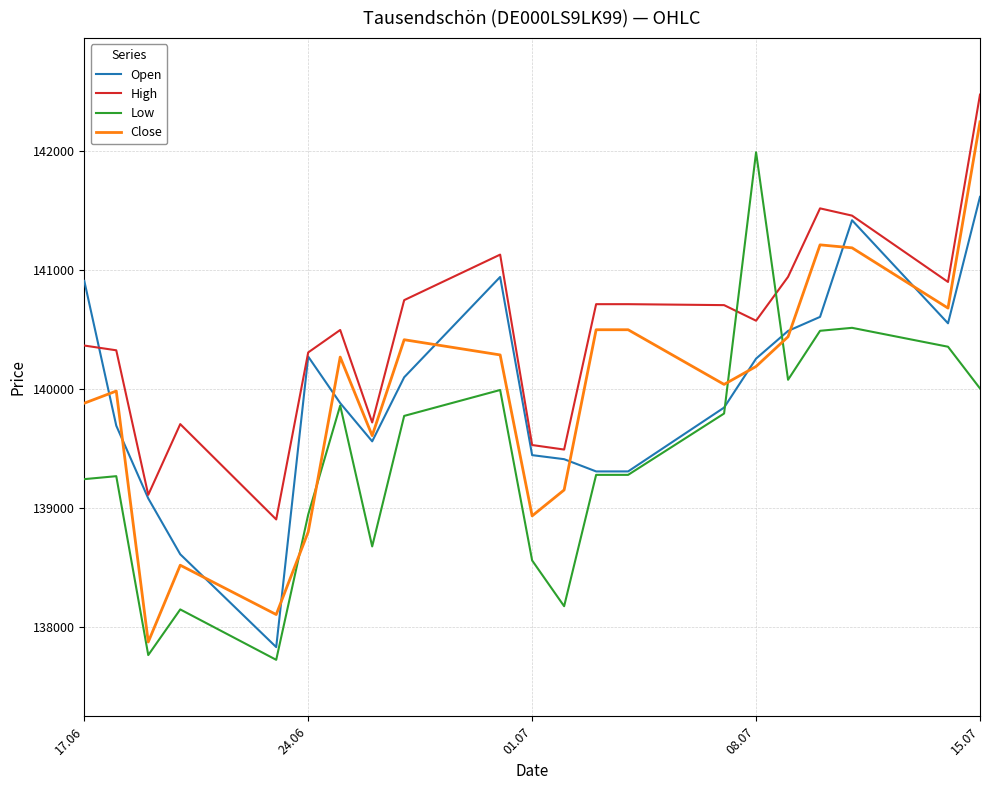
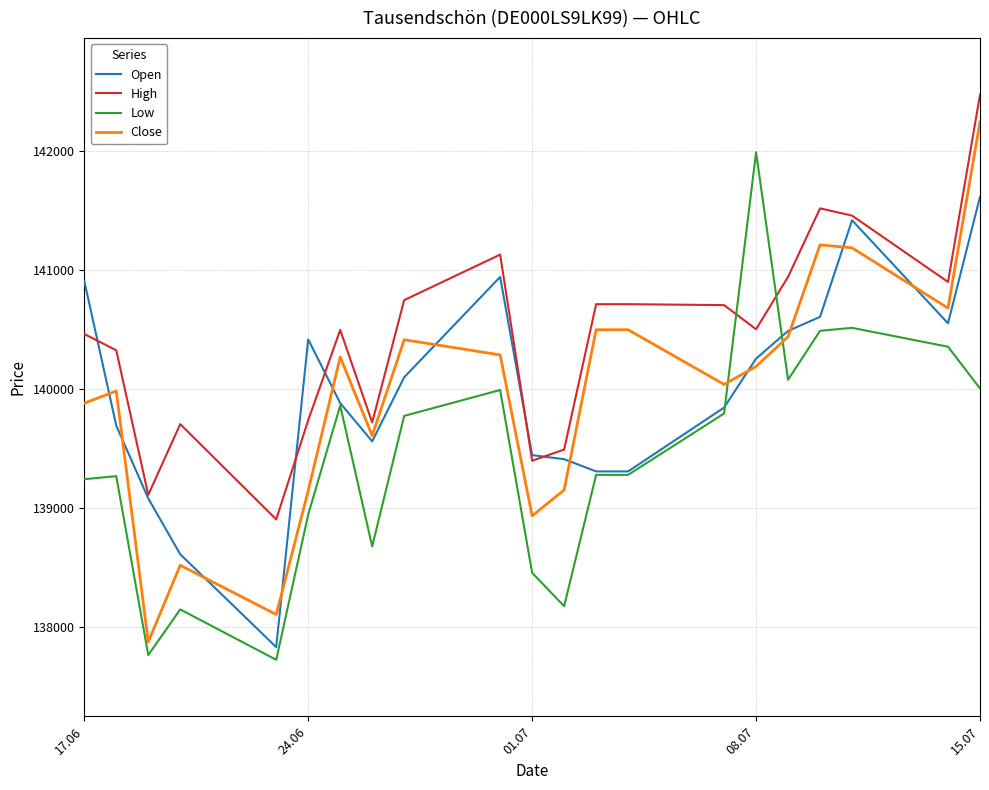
High, 17.06: 140370 -> 140460
Open, 24.06: 140270 -> 140420
High, 24.06: 140310 -> 139740
Close, 24.06: 138800 -> 139140
High, 01.07: 139530 -> 139400
Low, 01.07: 138560 -> 138450
High, 08.07: 140580 -> 140500
